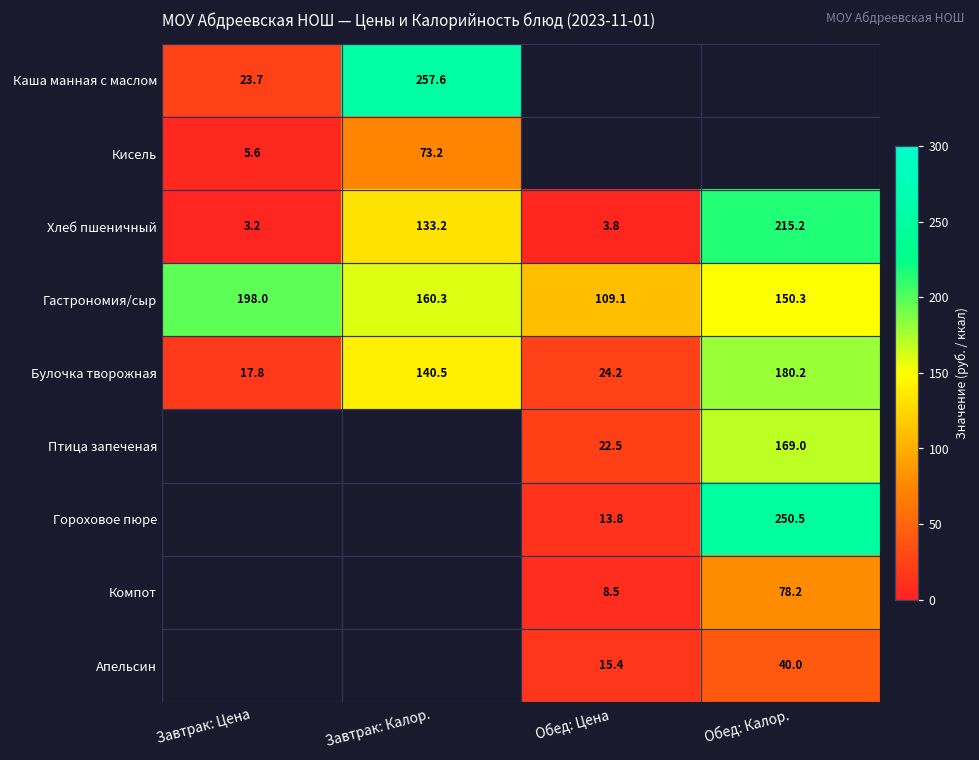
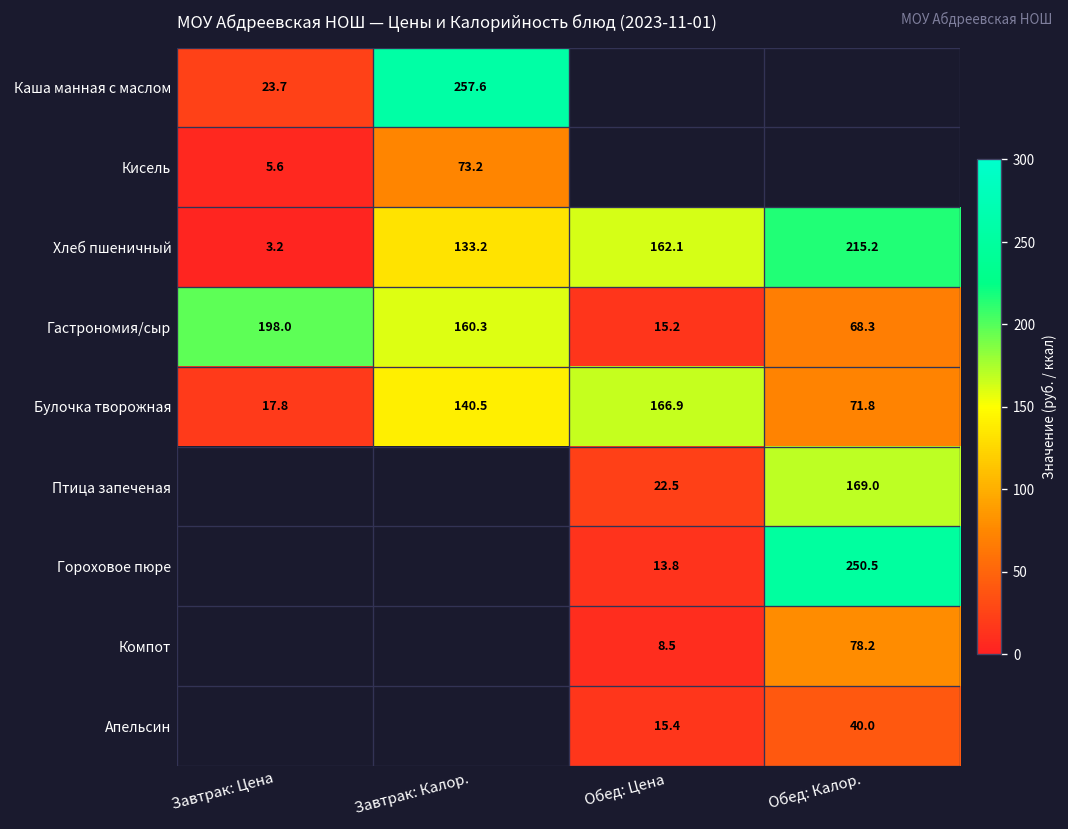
Хлеб пшеничный, Обед: Цена: 3.8 -> 162.1
Гастрономия/сыр, Обед: Цена: 109.1 -> 15.2
Гастрономия/сыр, Обед: Калор.: 150.3 -> 68.3
Булочка творожная, Обед: Цена: 24.2 -> 166.9
Булочка творожная, Обед: Калор.: 180.2 -> 71.8
